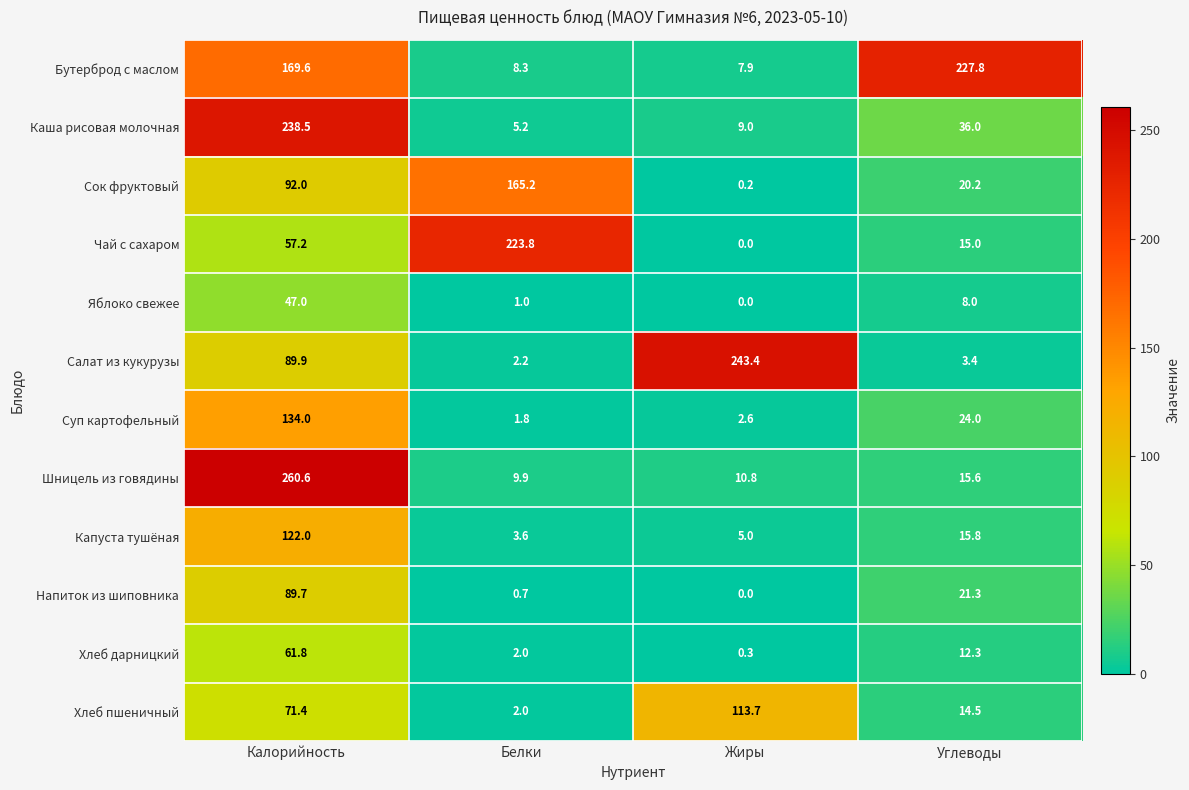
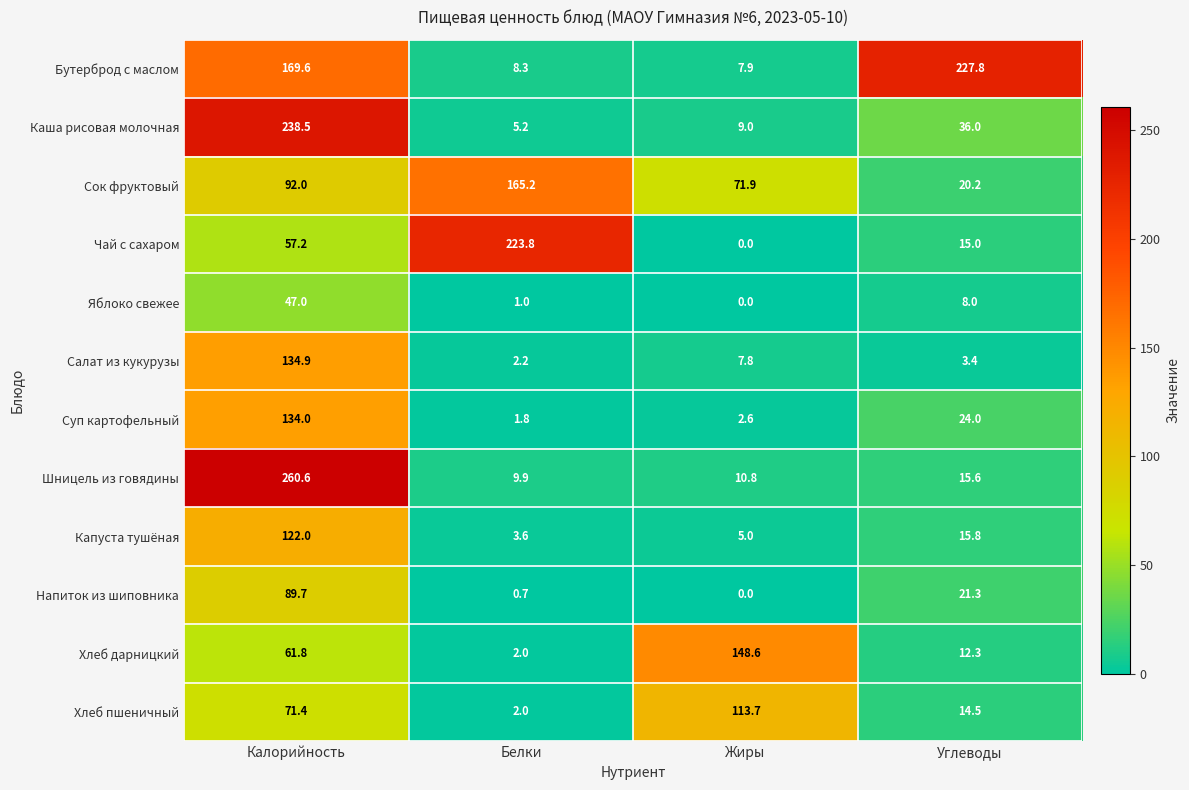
Сок фруктовый, Жиры: 0.2 -> 71.9
Салат из кукурузы, Калорийность: 89.9 -> 134.9
Салат из кукурузы, Жиры: 243.4 -> 7.8
Хлеб дарницкий, Жиры: 0.3 -> 148.6
